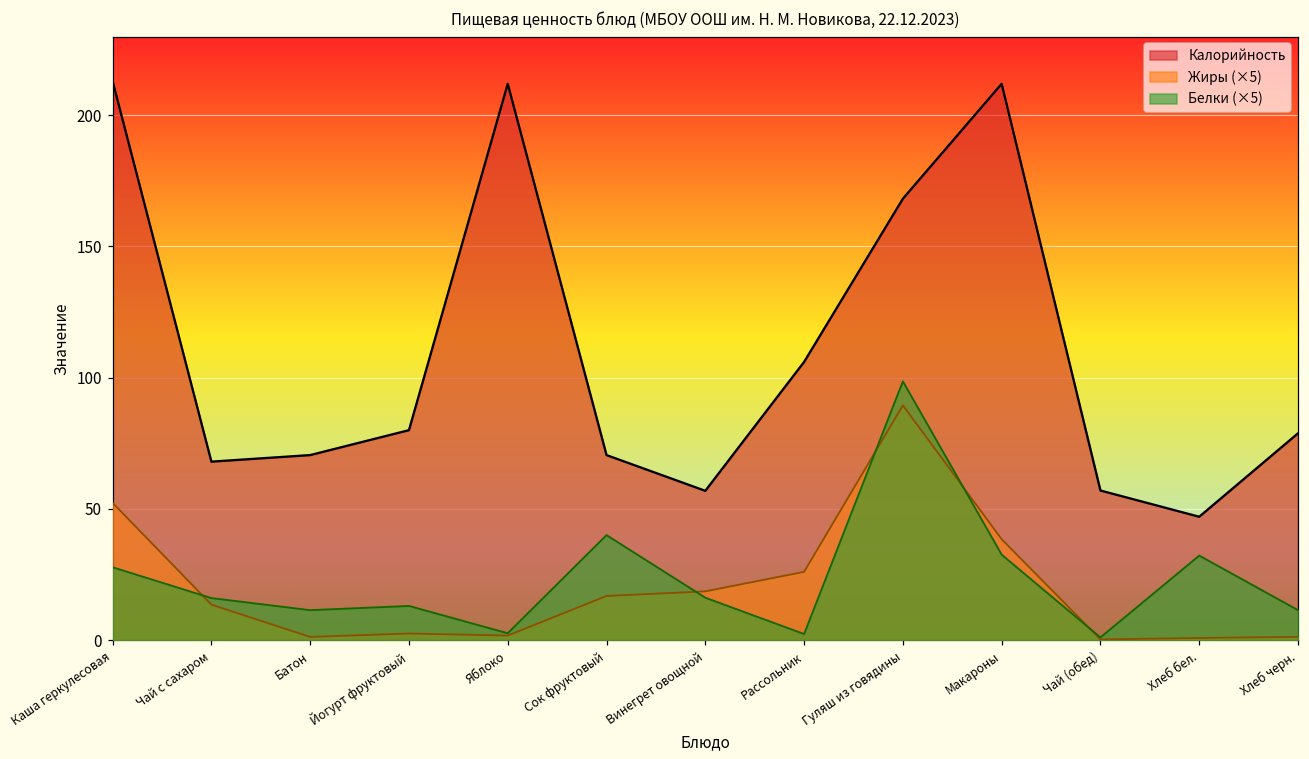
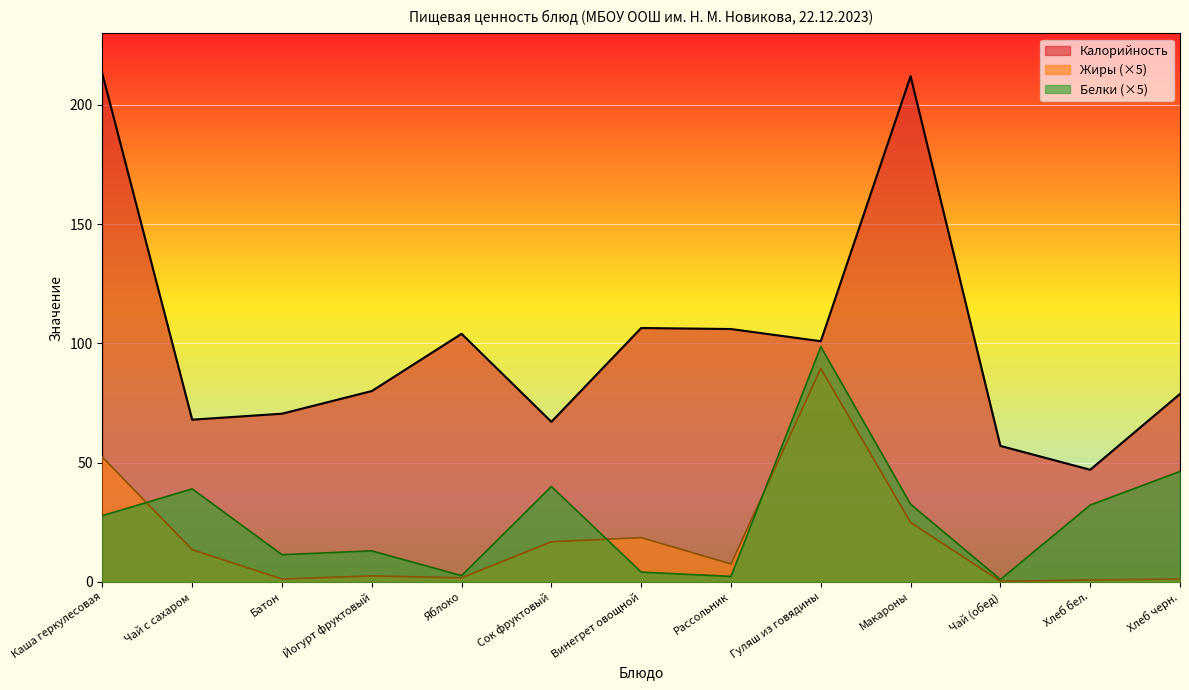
Белки (×5), Чай с сахаром: 16 -> 39
Калорийность, Яблоко: 212 -> 104
Калорийность, Сок фруктовый: 71 -> 67
Калорийность, Винегрет овощной: 57 -> 106
Белки (×5), Винегрет овощной: 16 -> 4
Жиры (×5), Рассольник: 26 -> 8
Калорийность, Гуляш из говядины: 168 -> 101
Жиры (×5), Макароны: 38 -> 25
Белки (×5), Хлеб черн.: 11 -> 46
